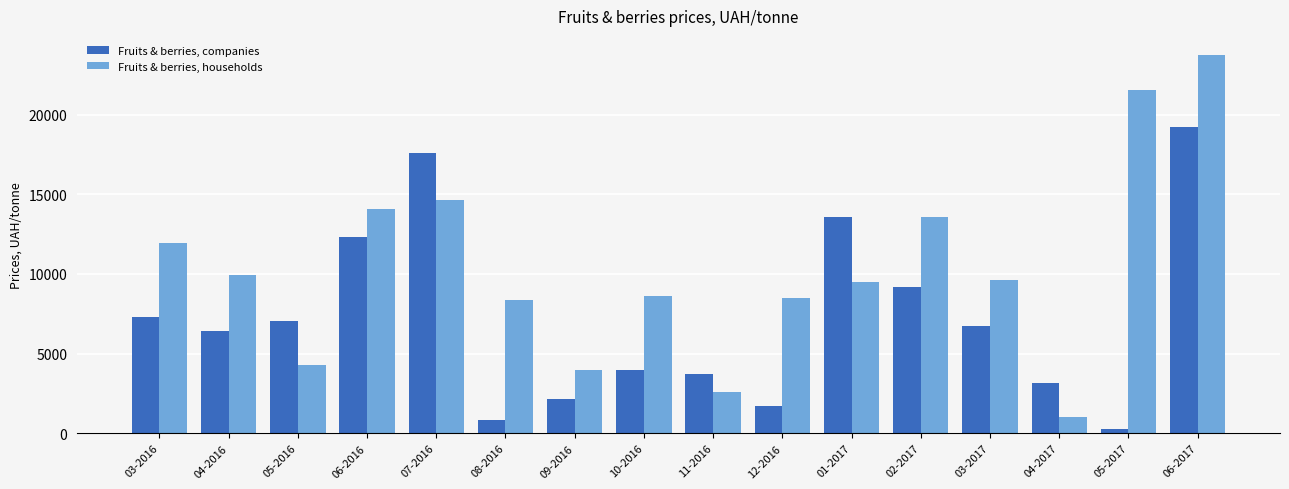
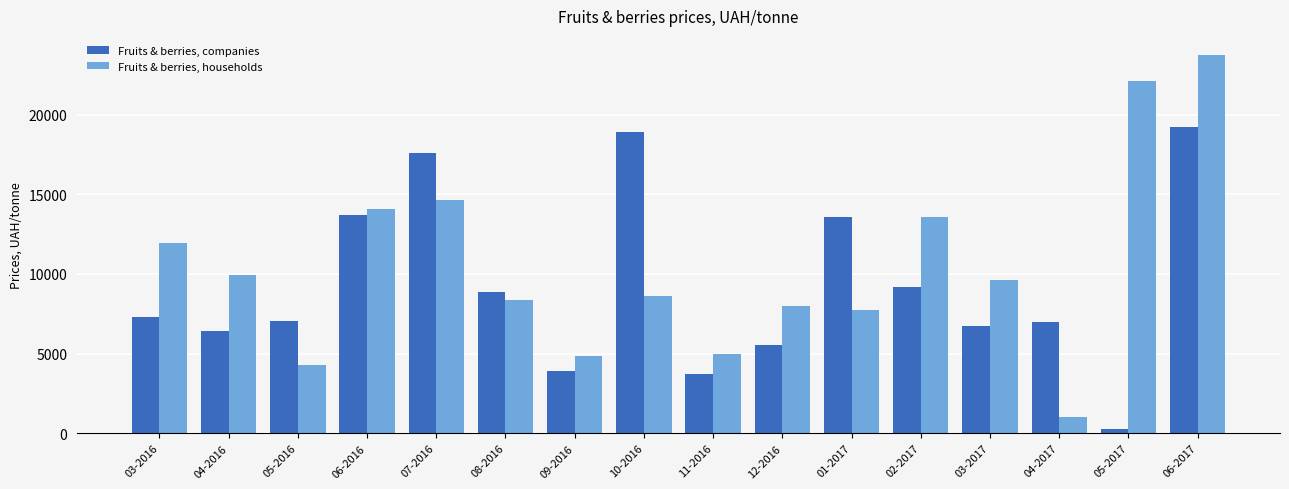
Fruits & berries, companies, 06-2016: 12300 -> 13700
Fruits & berries, companies, 08-2016: 800 -> 8800
Fruits & berries, companies, 09-2016: 2100 -> 3900
Fruits & berries, households, 09-2016: 4000 -> 4900
Fruits & berries, companies, 10-2016: 3900 -> 18900
Fruits & berries, households, 11-2016: 2600 -> 5000
Fruits & berries, companies, 12-2016: 1700 -> 5500
Fruits & berries, households, 12-2016: 8500 -> 8000
Fruits & berries, households, 01-2017: 9500 -> 7800
Fruits & berries, companies, 04-2017: 3100 -> 7000
Fruits & berries, households, 05-2017: 21600 -> 22100
